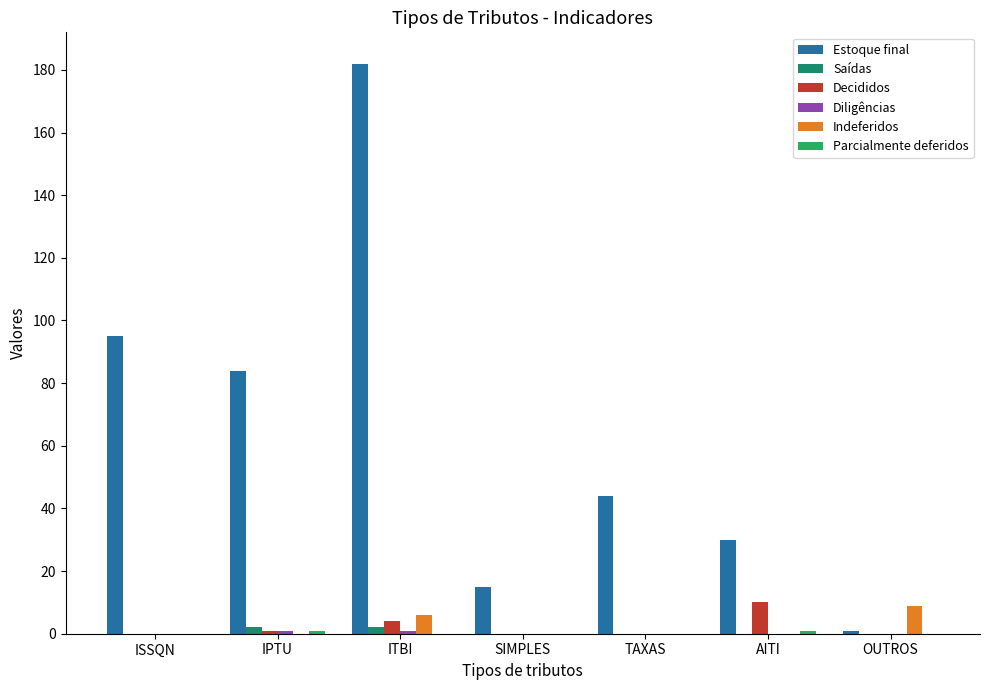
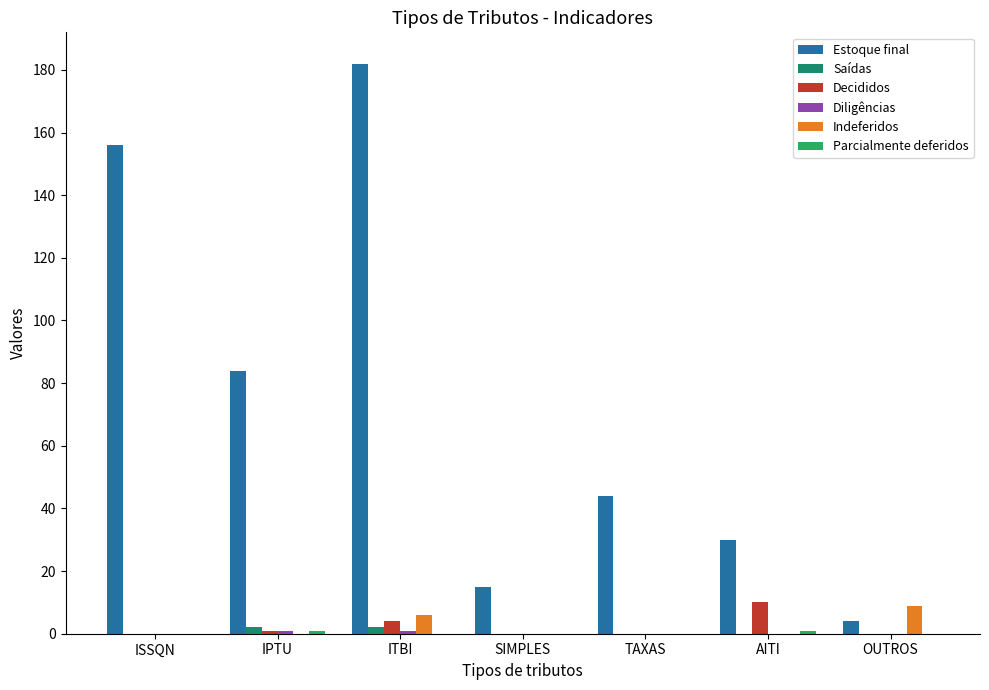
Estoque final, ISSQN: 95 -> 156
Estoque final, OUTROS: 1 -> 4
